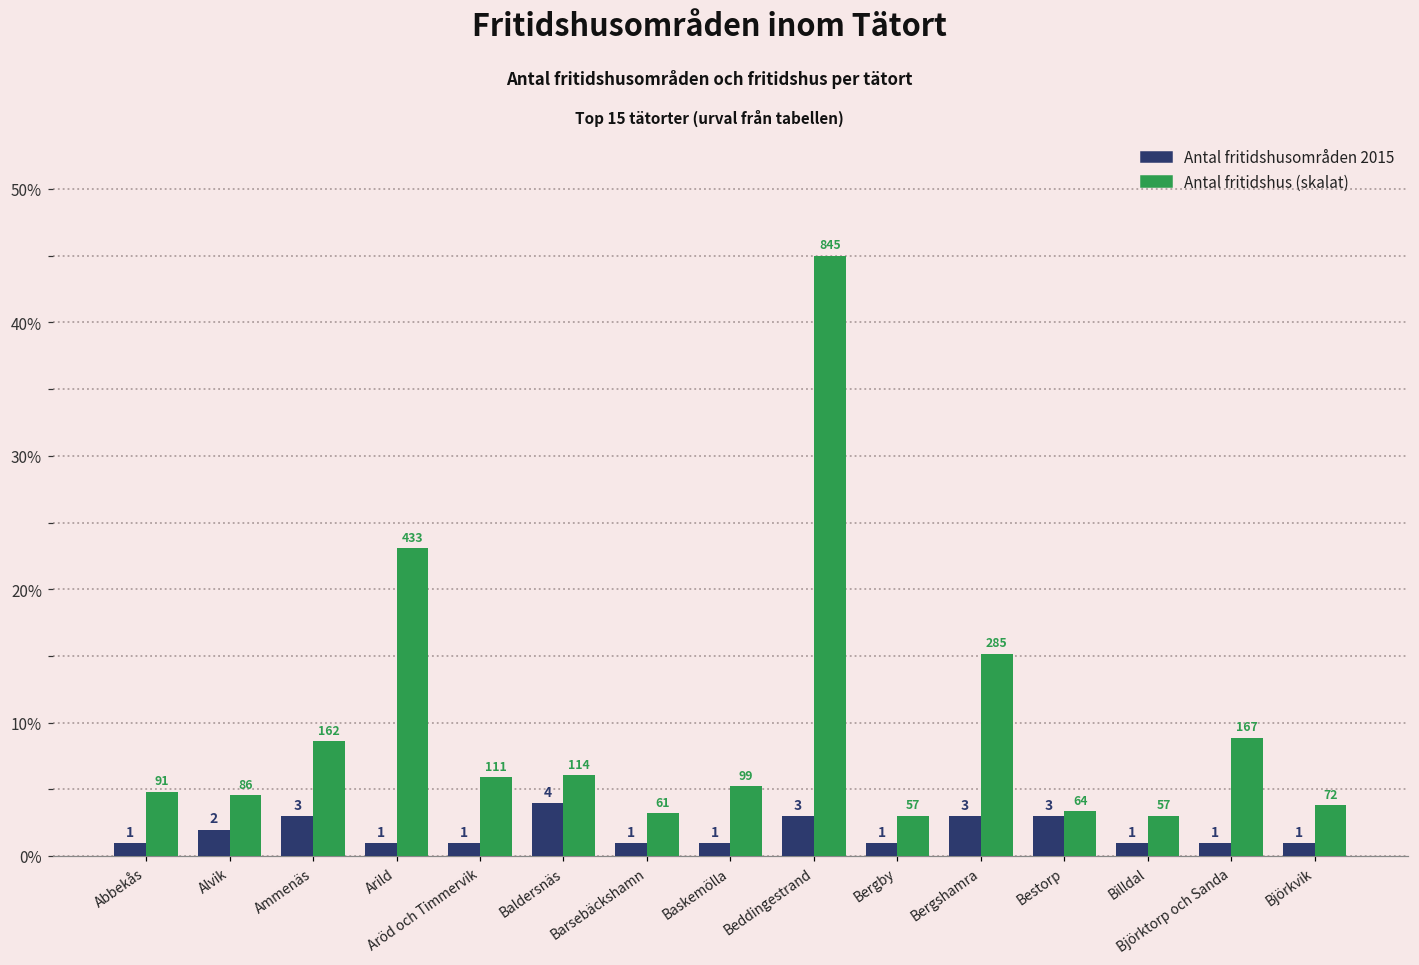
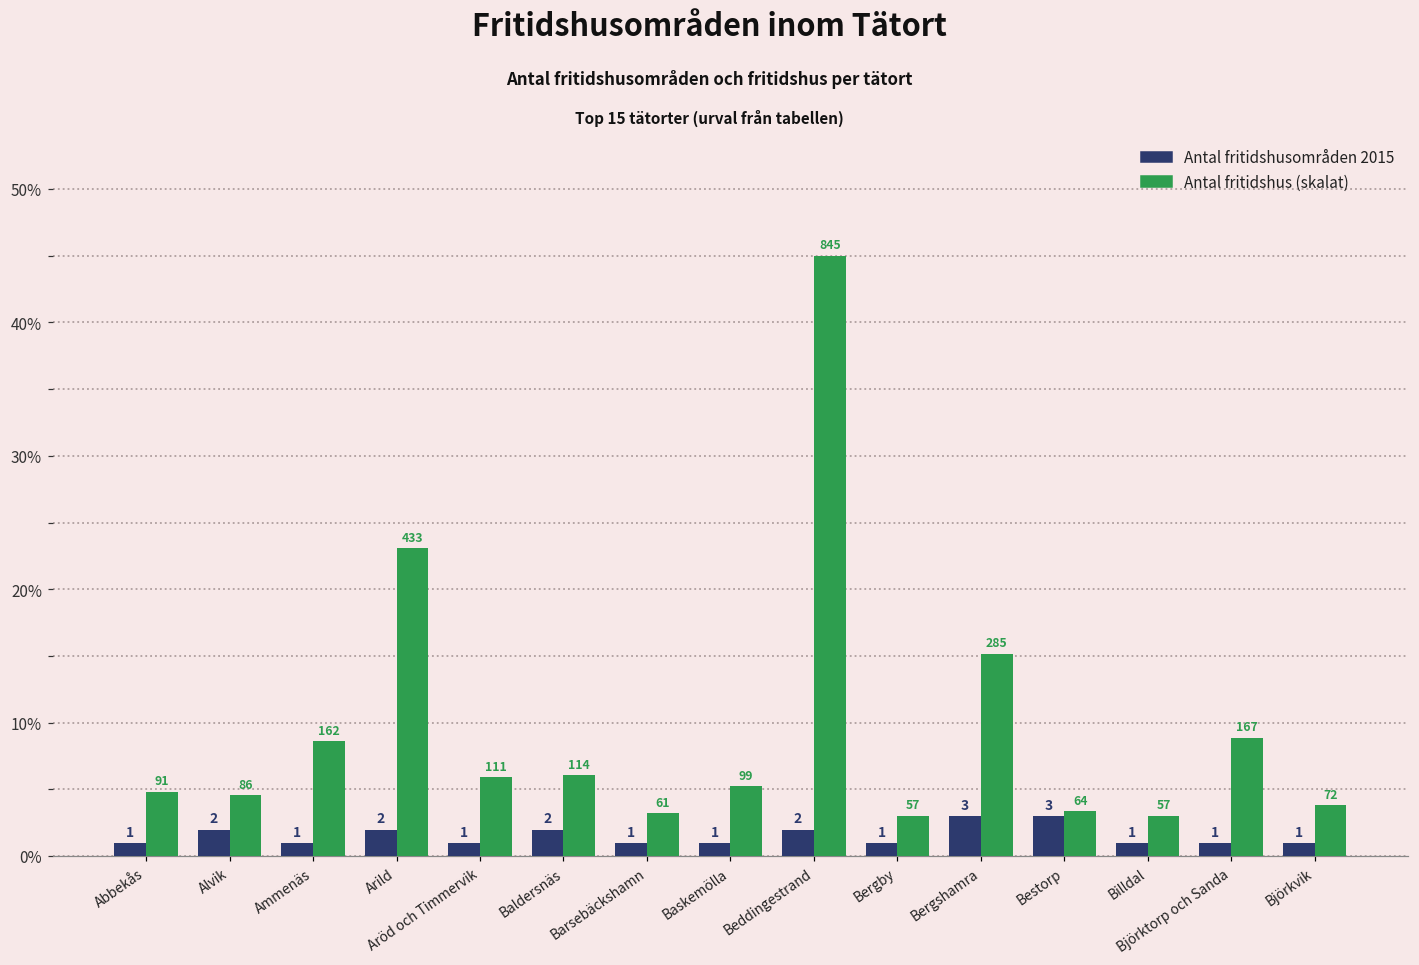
Antal fritidshusområden 2015, Ammenäs: 3 -> 1
Antal fritidshusområden 2015, Arild: 1 -> 2
Antal fritidshusområden 2015, Baldersnäs: 4 -> 2
Antal fritidshusområden 2015, Beddingestrand: 3 -> 2
